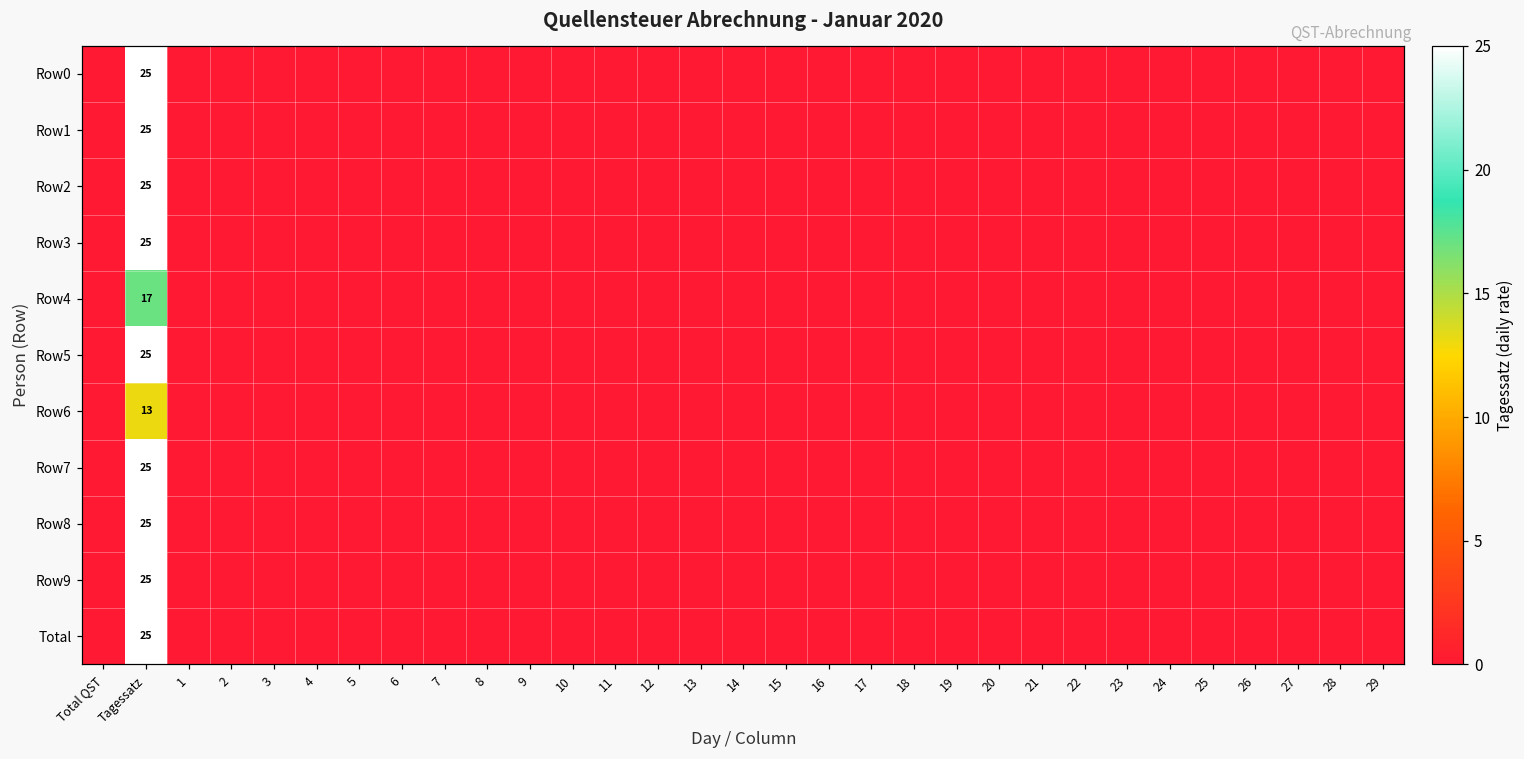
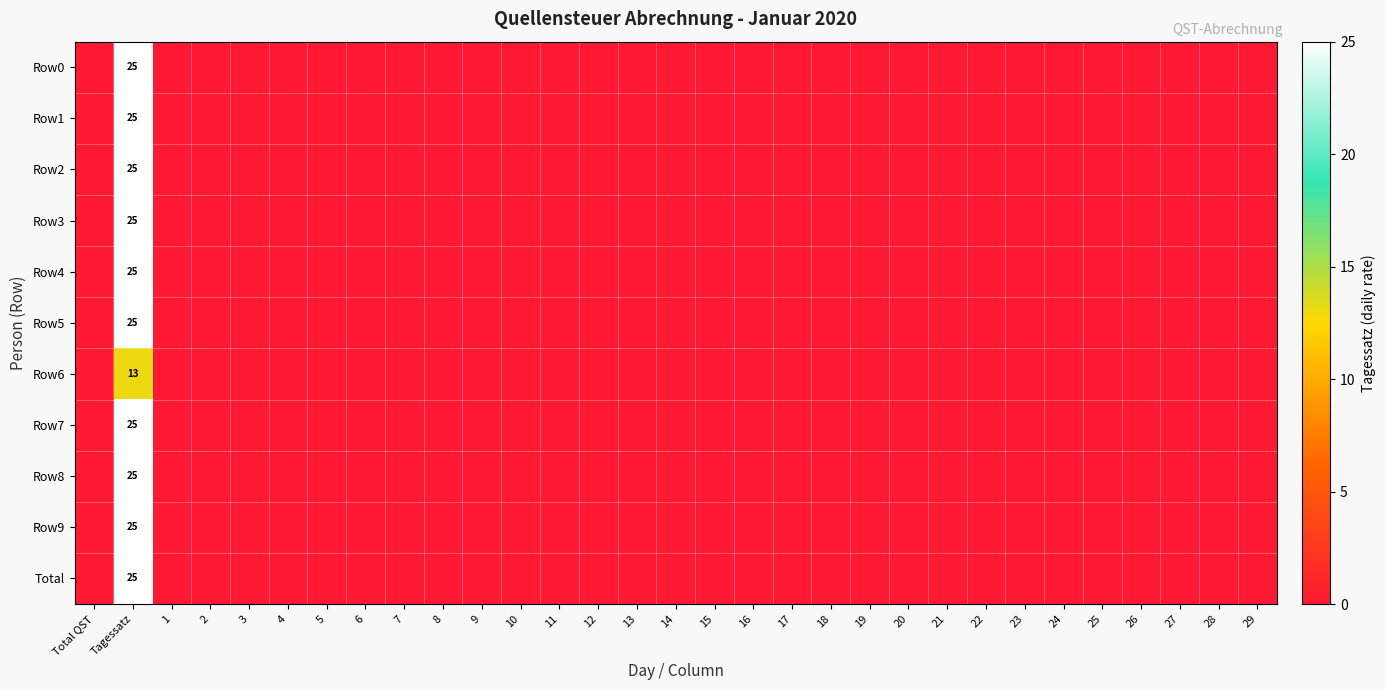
Row4, Tagessatz: 17 -> 25
